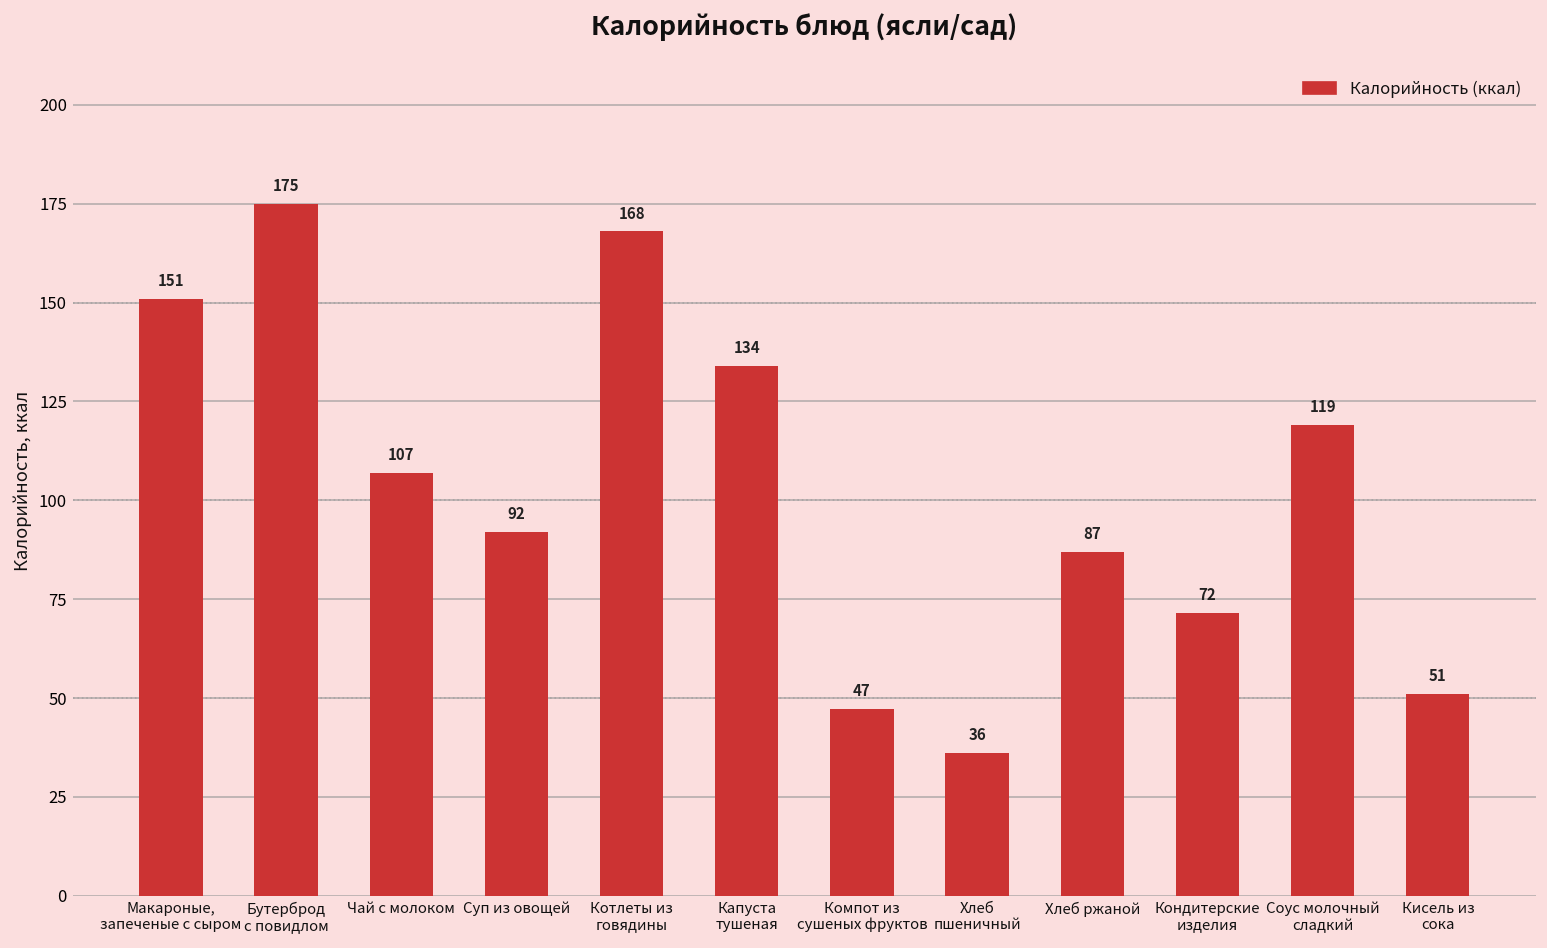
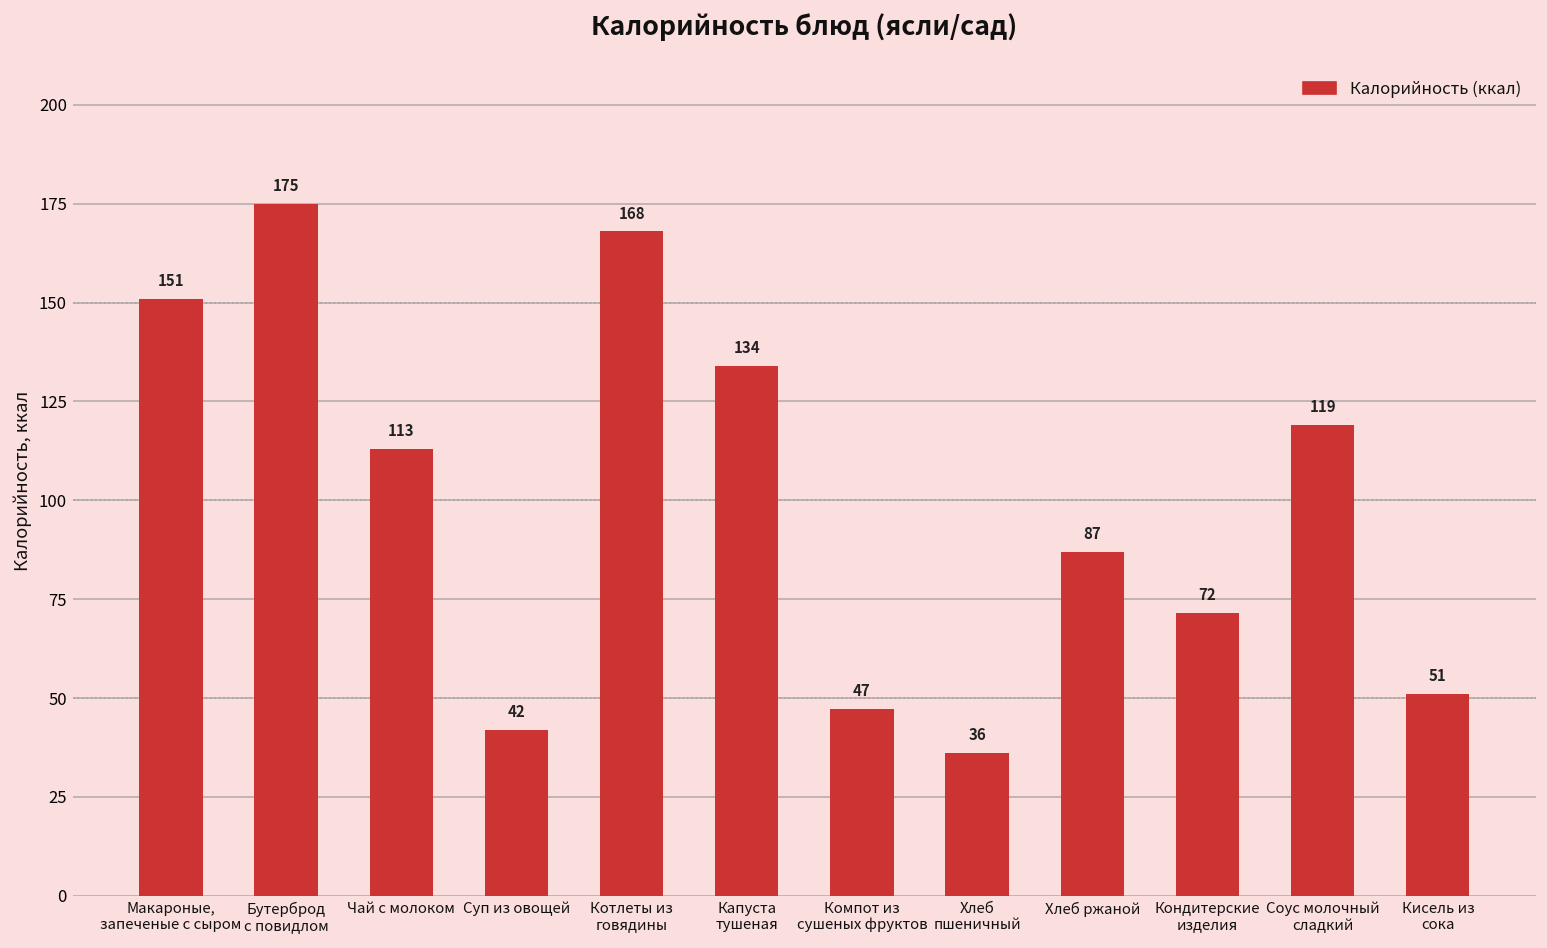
Чай с молоком: 107 -> 113
Суп из овощей: 92 -> 42
